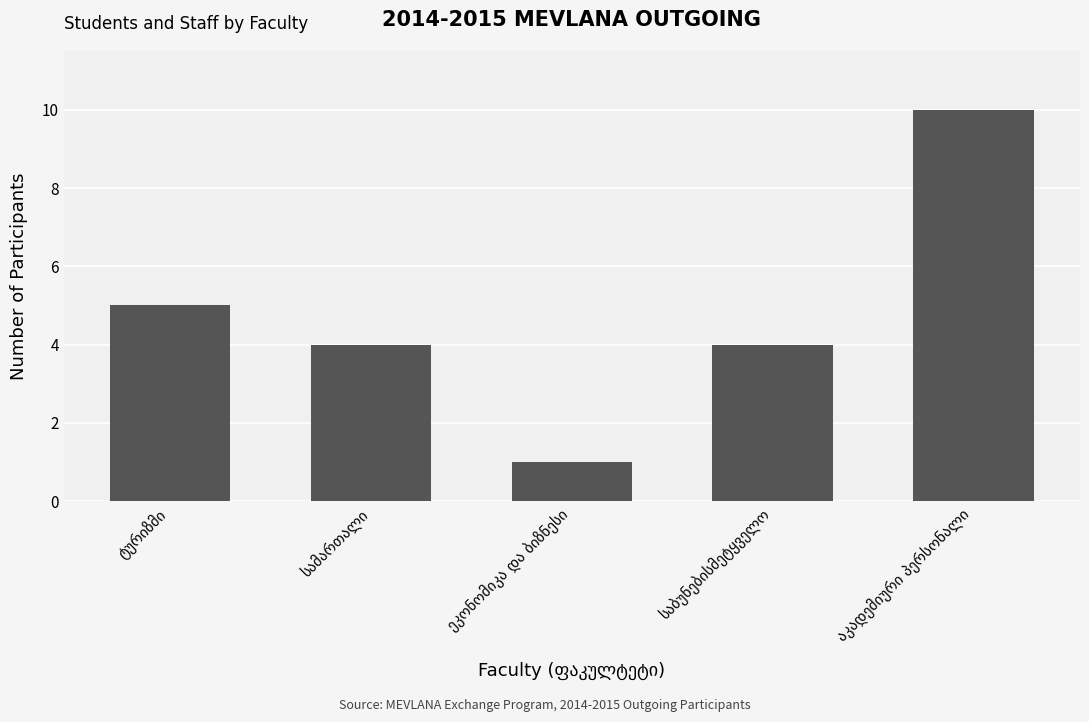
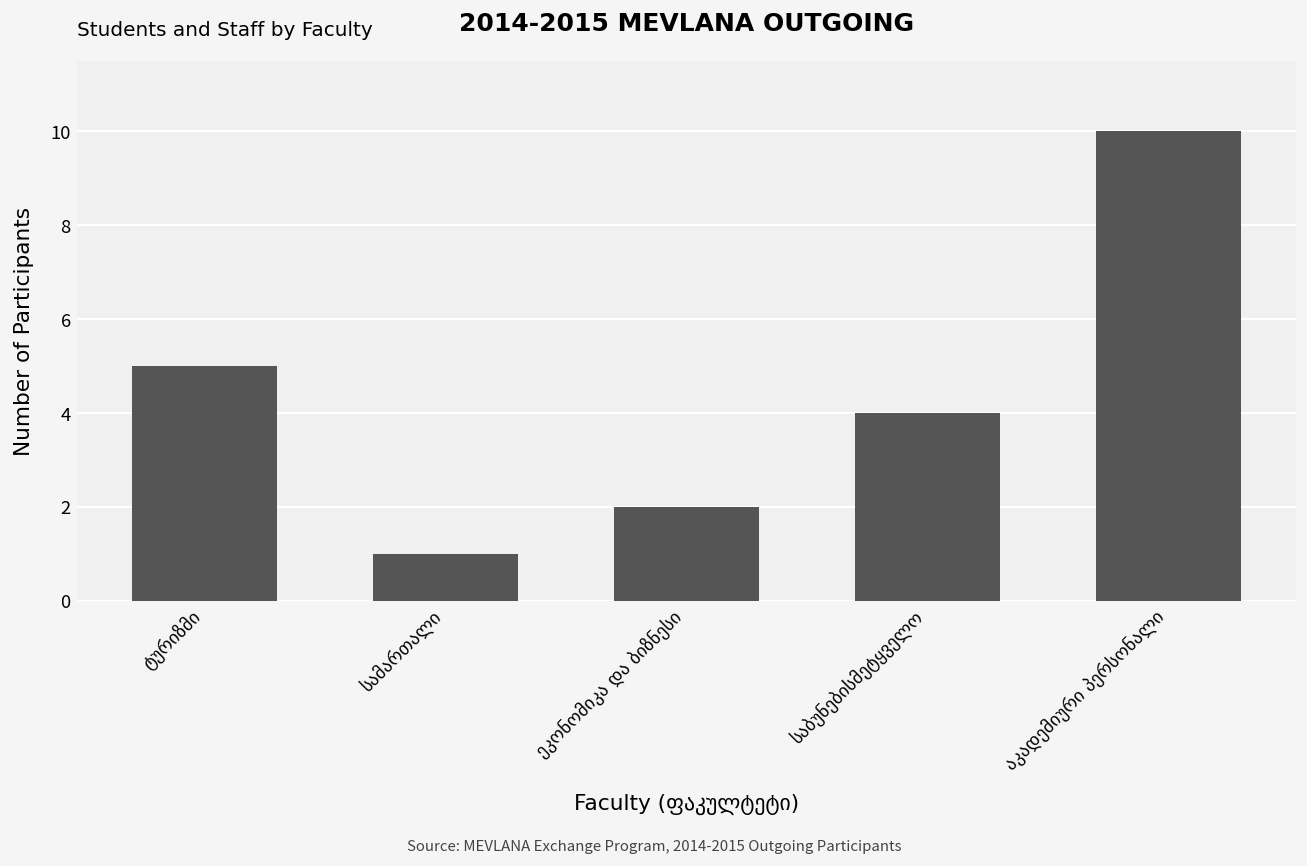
სამართალი: 4 -> 1
ეკონომიკა და ბიზნესი: 1 -> 2
